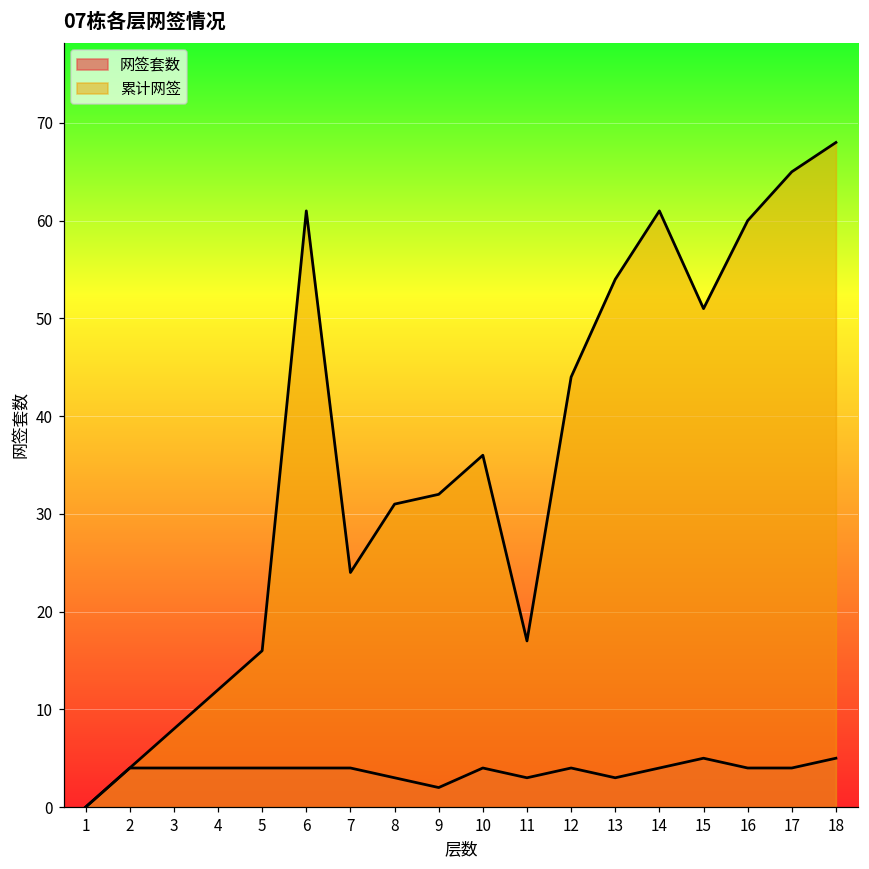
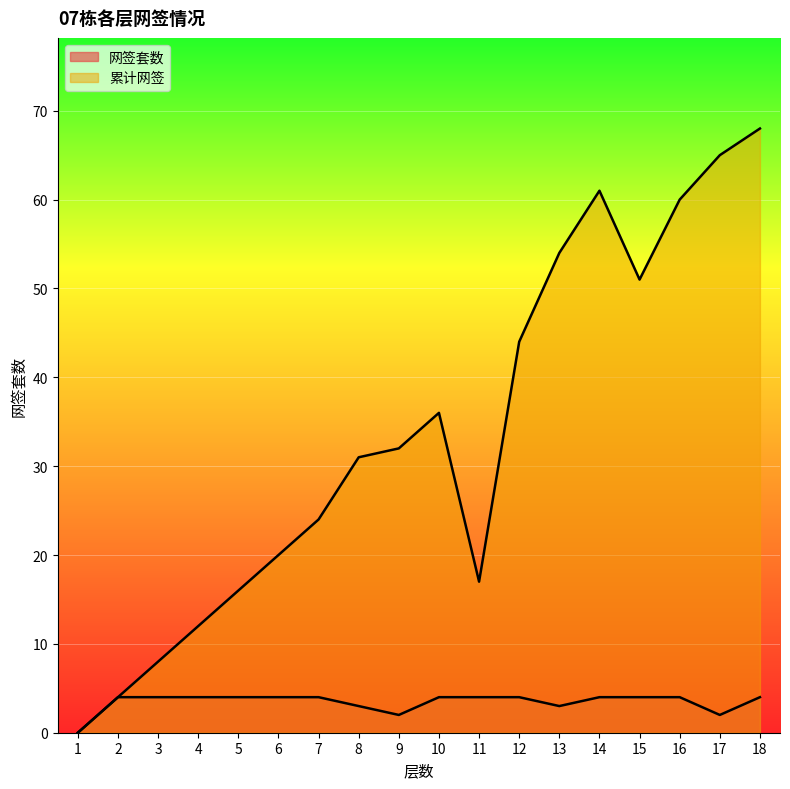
累计网签, 6: 61 -> 20
网签套数, 11: 3 -> 4
网签套数, 15: 5 -> 4
网签套数, 17: 4 -> 2
网签套数, 18: 5 -> 4
